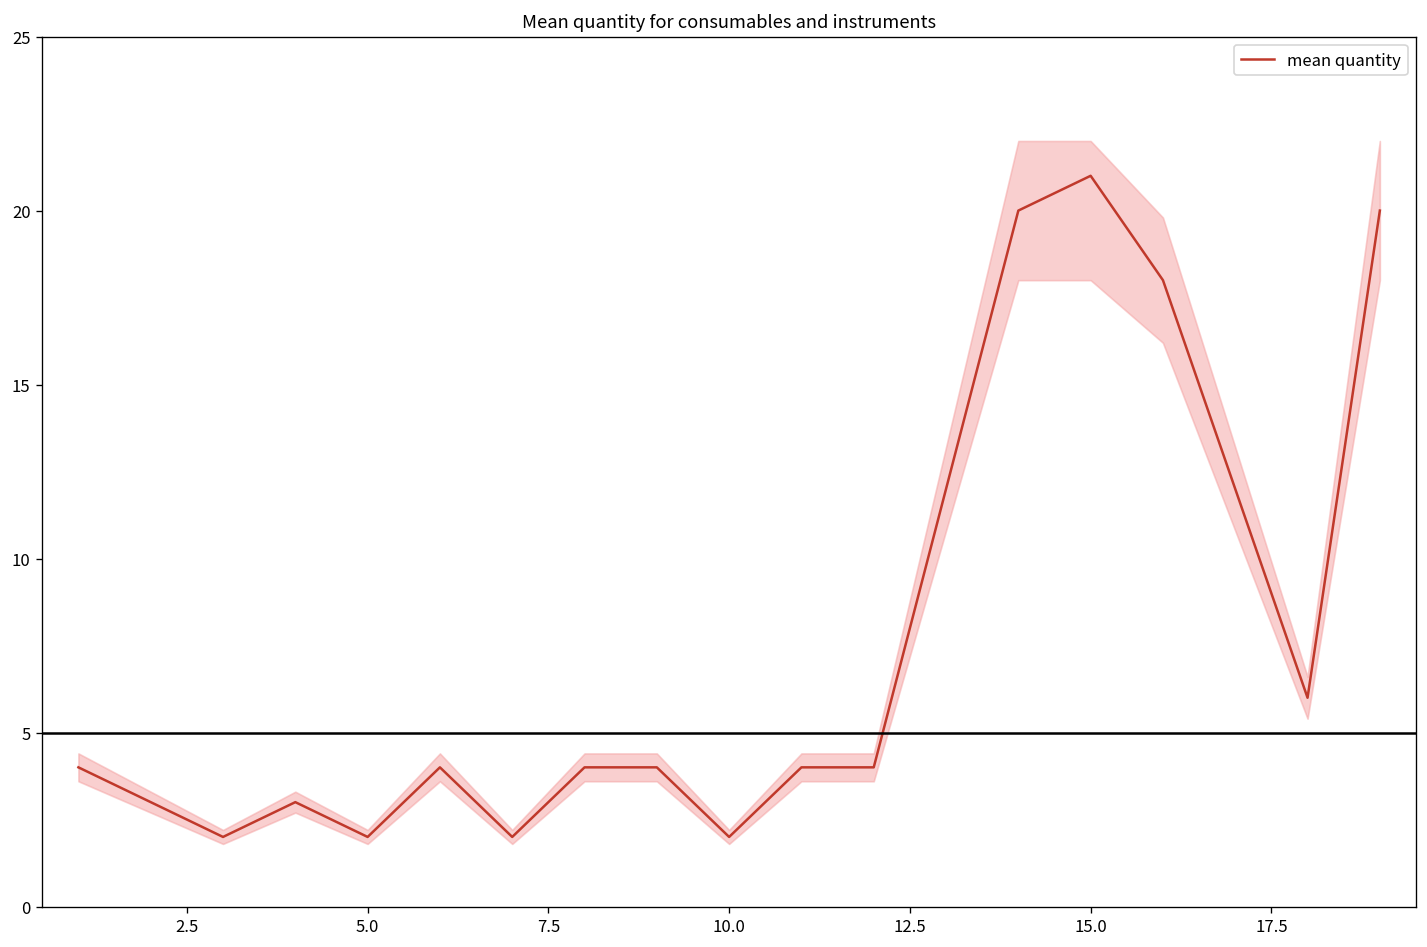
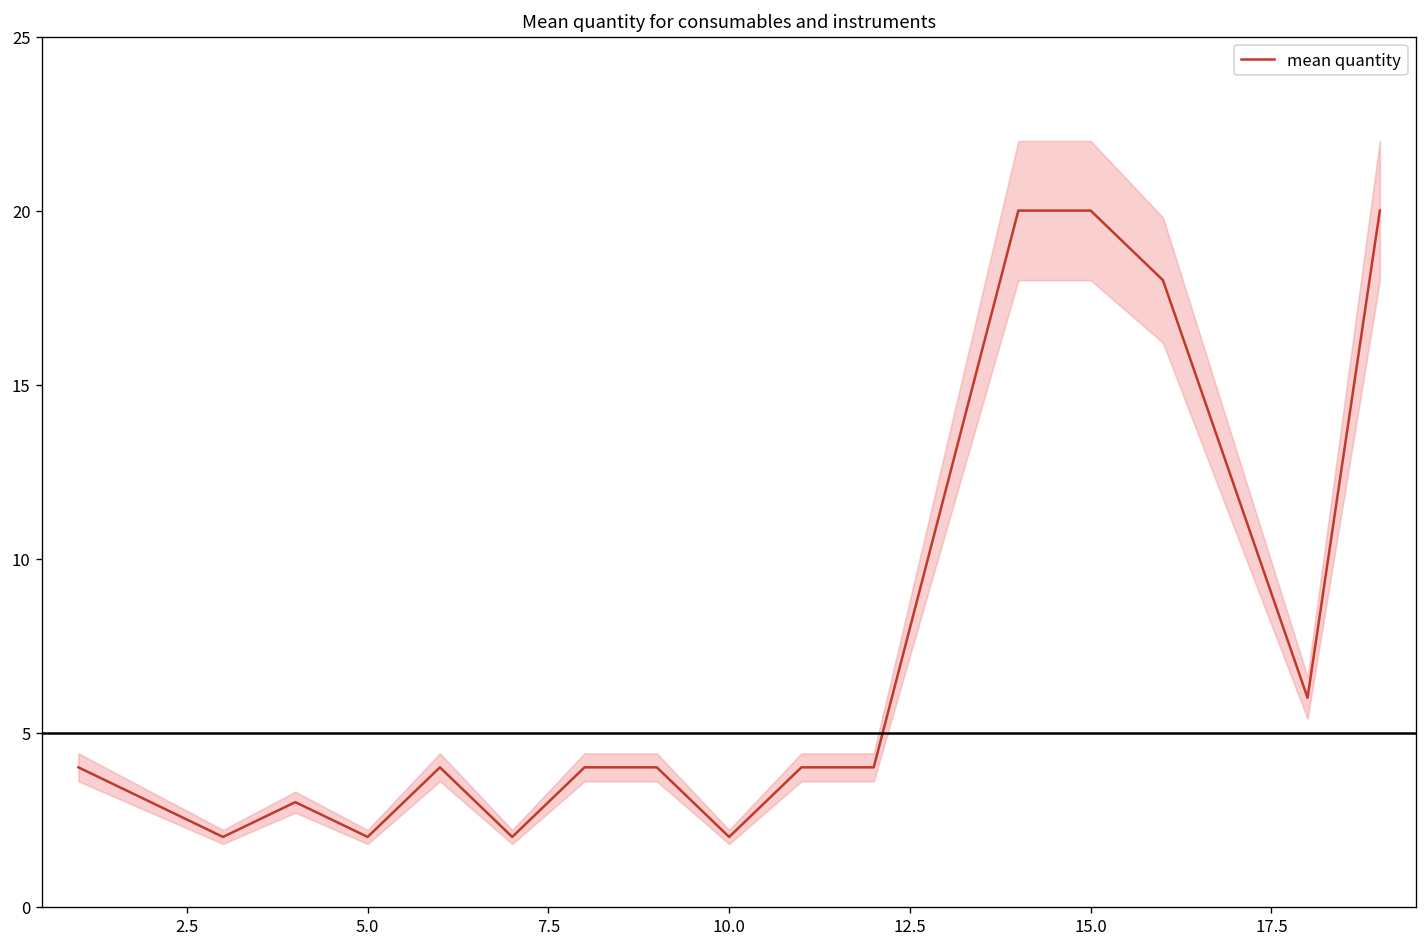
mean quantity, 15.0: 21 -> 20
